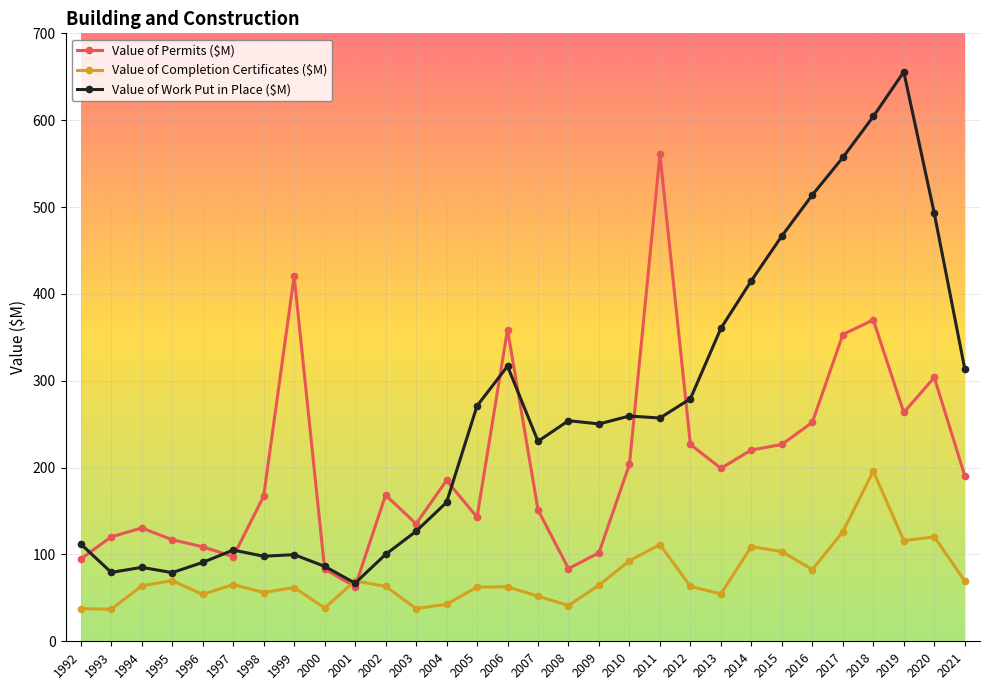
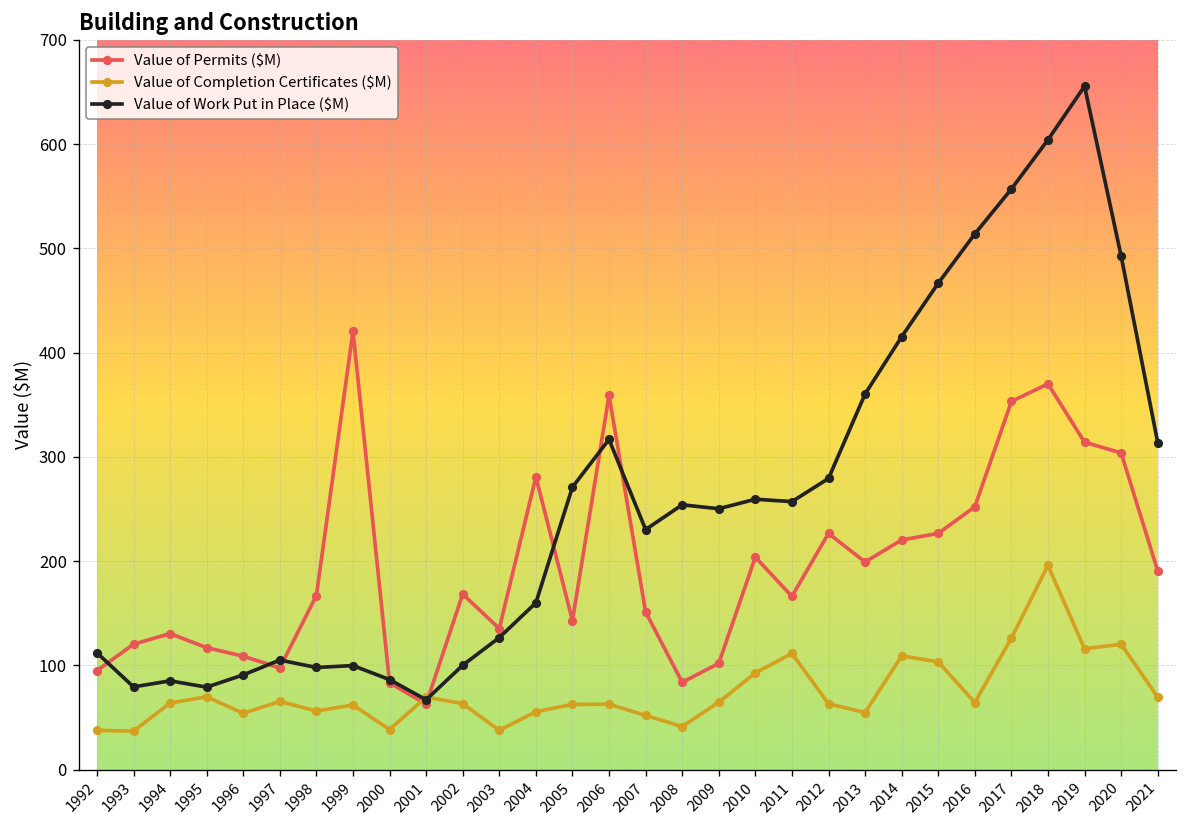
Value of Permits ($M), 2004: 190 -> 280
Value of Completion Certificates ($M), 2004: 40 -> 60
Value of Permits ($M), 2011: 560 -> 170
Value of Completion Certificates ($M), 2016: 80 -> 60
Value of Permits ($M), 2019: 260 -> 310
